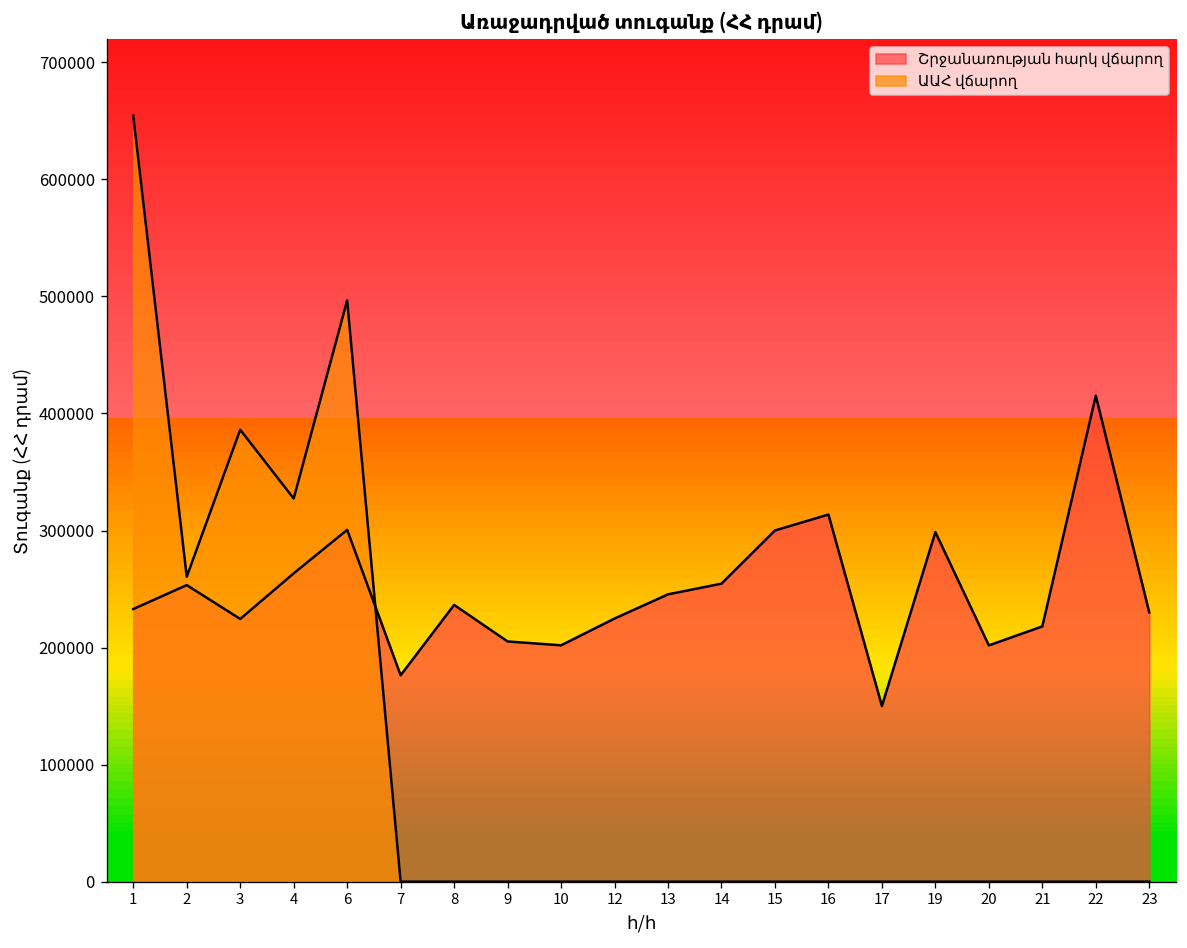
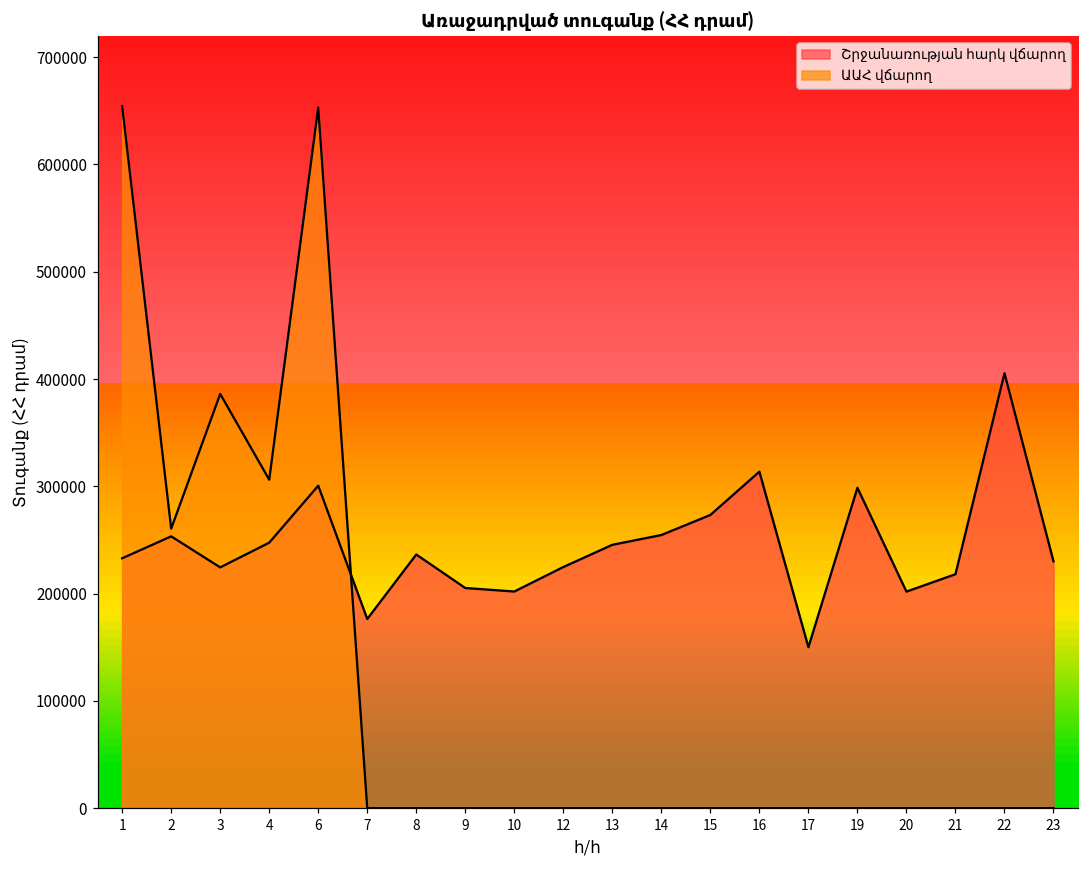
Շրջանառության հարկ վճարող, 4: 260000 -> 250000
ԱԱՀ վճարող, 4: 330000 -> 310000
ԱԱՀ վճարող, 6: 500000 -> 650000
Շրջանառության հարկ վճարող, 15: 300000 -> 270000
Շրջանառության հարկ վճարող, 22: 420000 -> 410000
